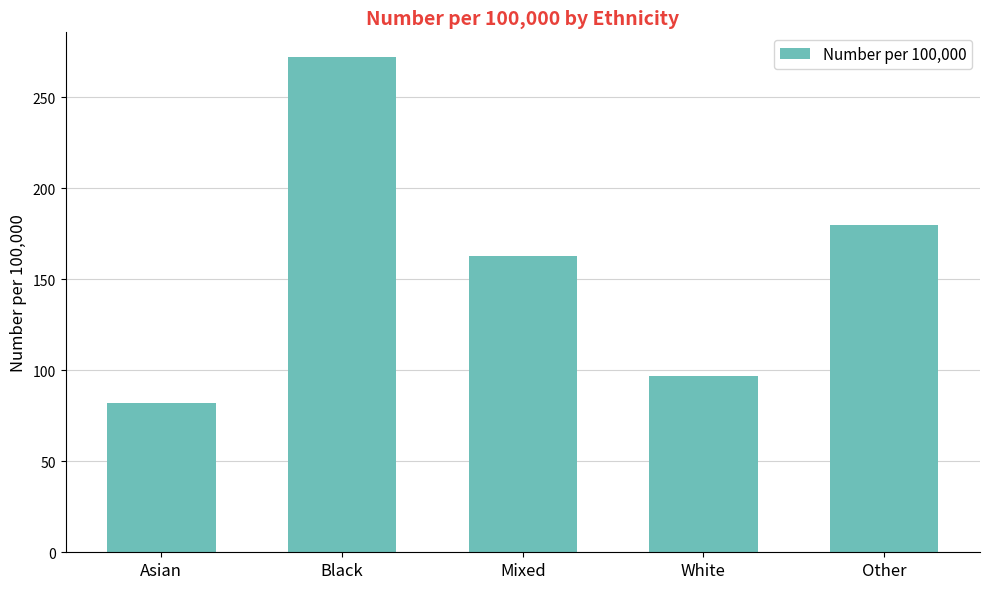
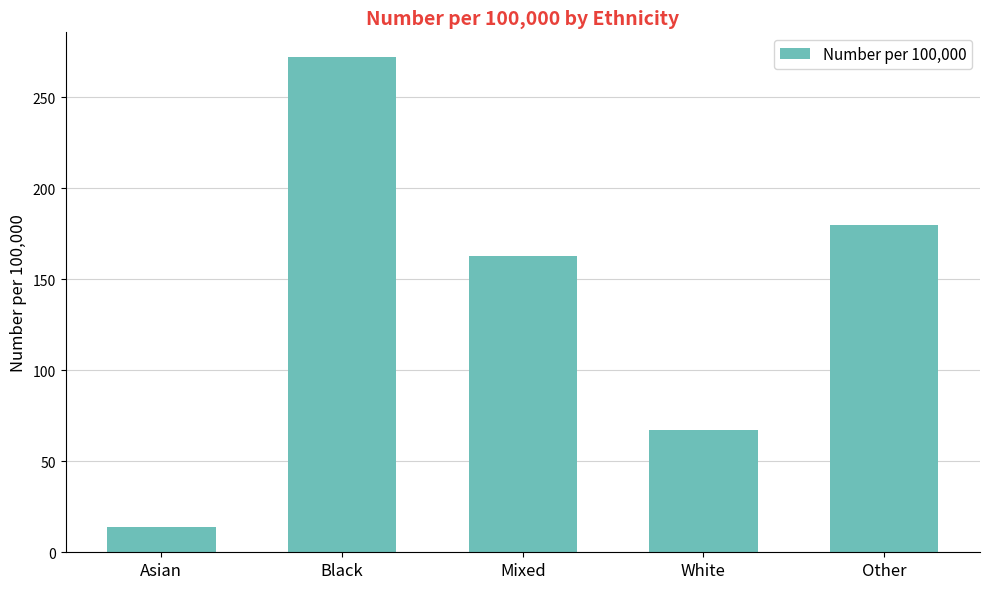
Asian: 82 -> 14
White: 97 -> 67
